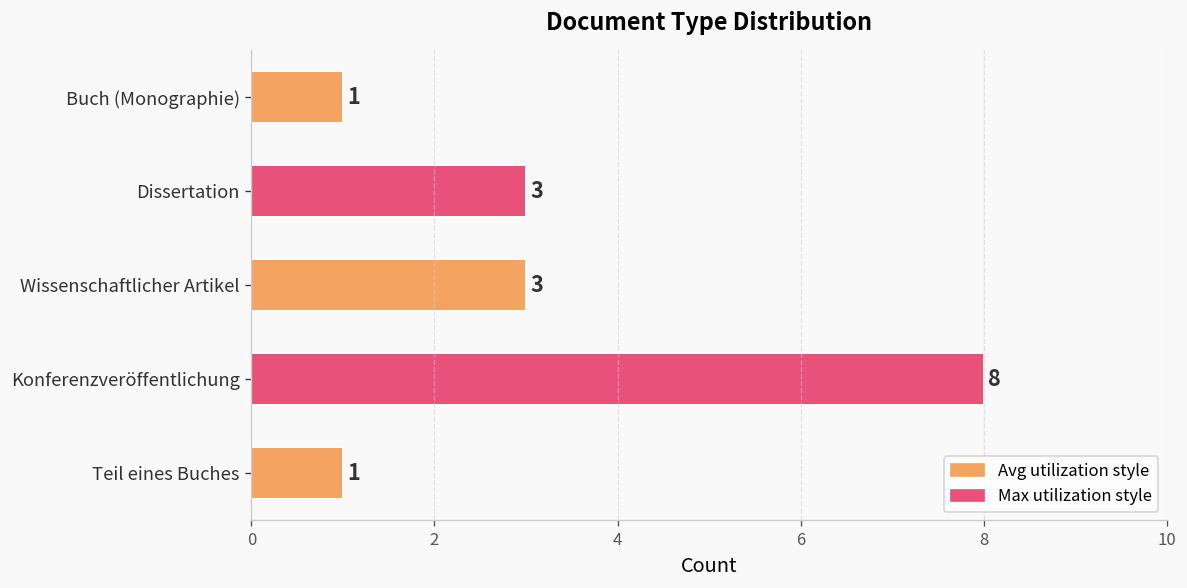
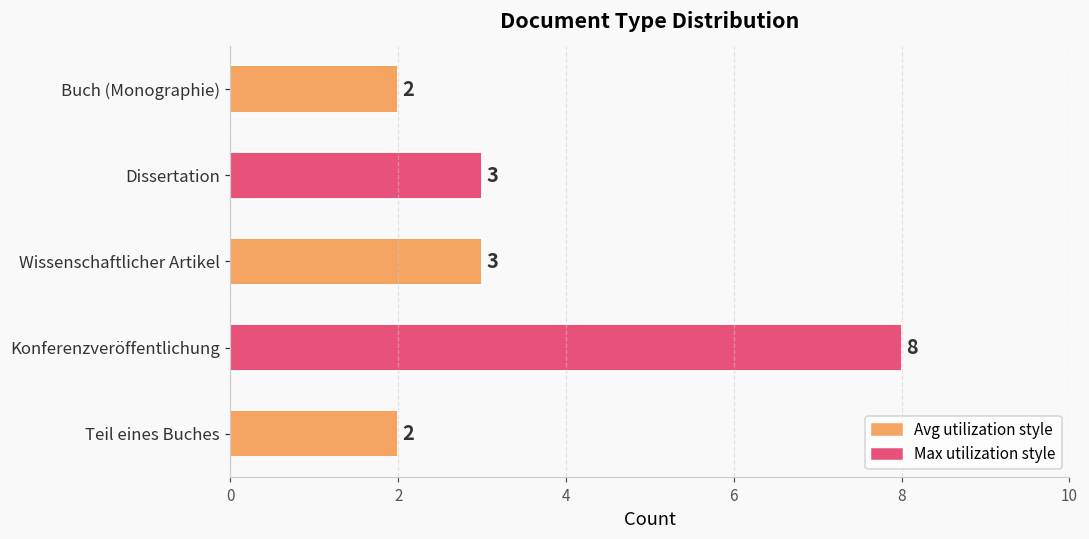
Buch (Monographie): 1 -> 2
Teil eines Buches: 1 -> 2
